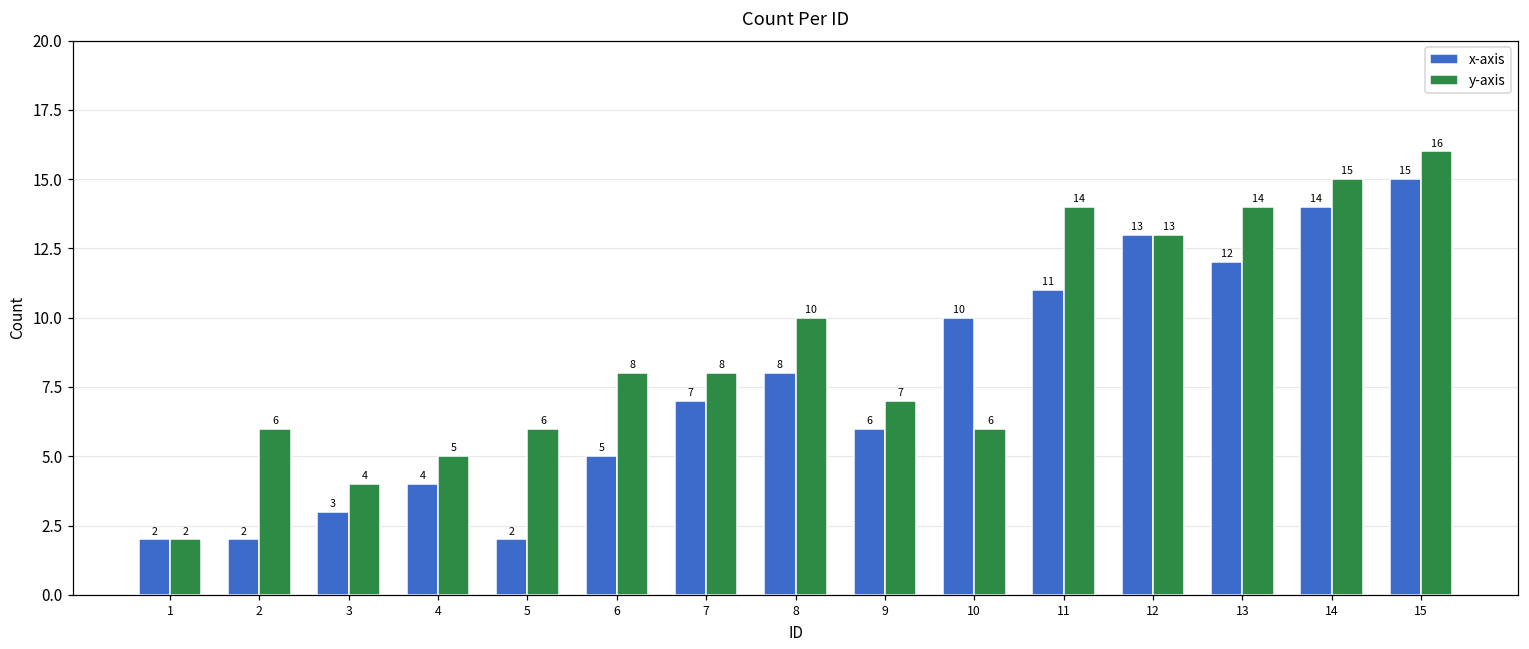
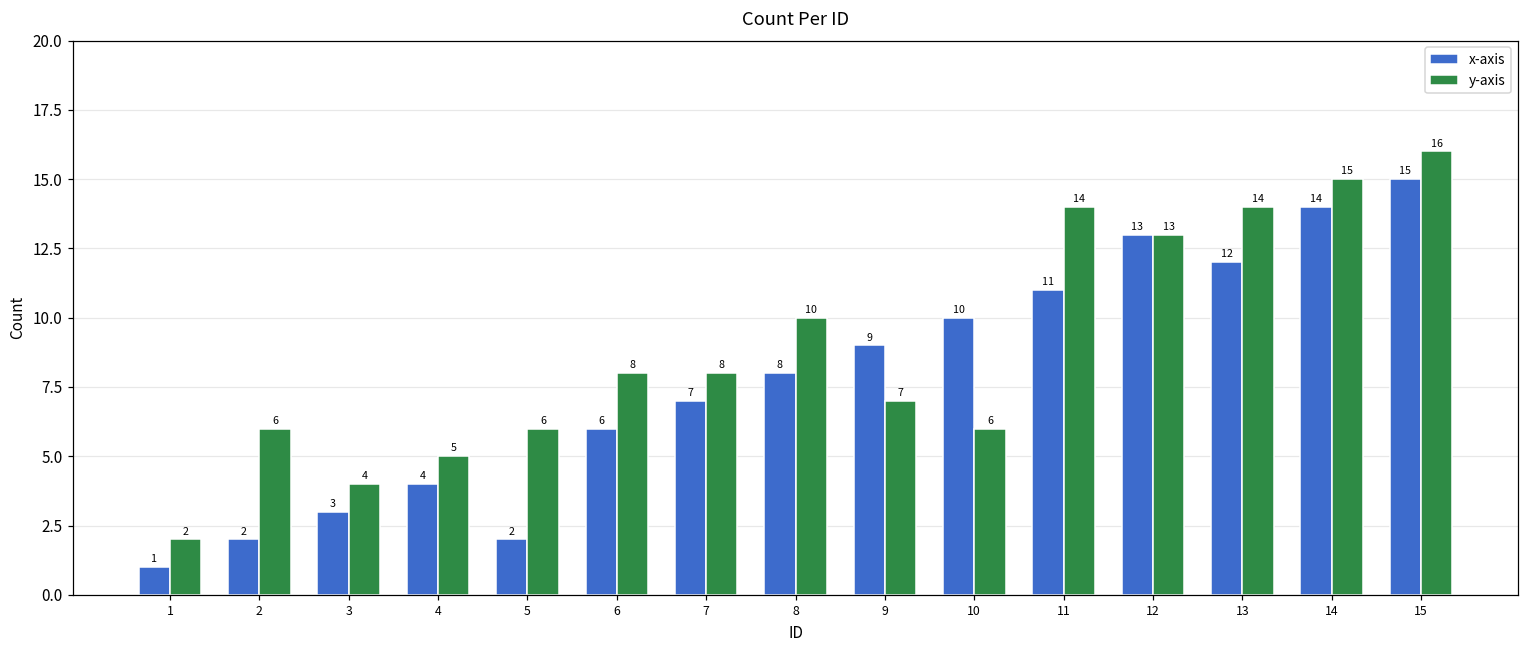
x-axis, 1: 2 -> 1
x-axis, 6: 5 -> 6
x-axis, 9: 6 -> 9
